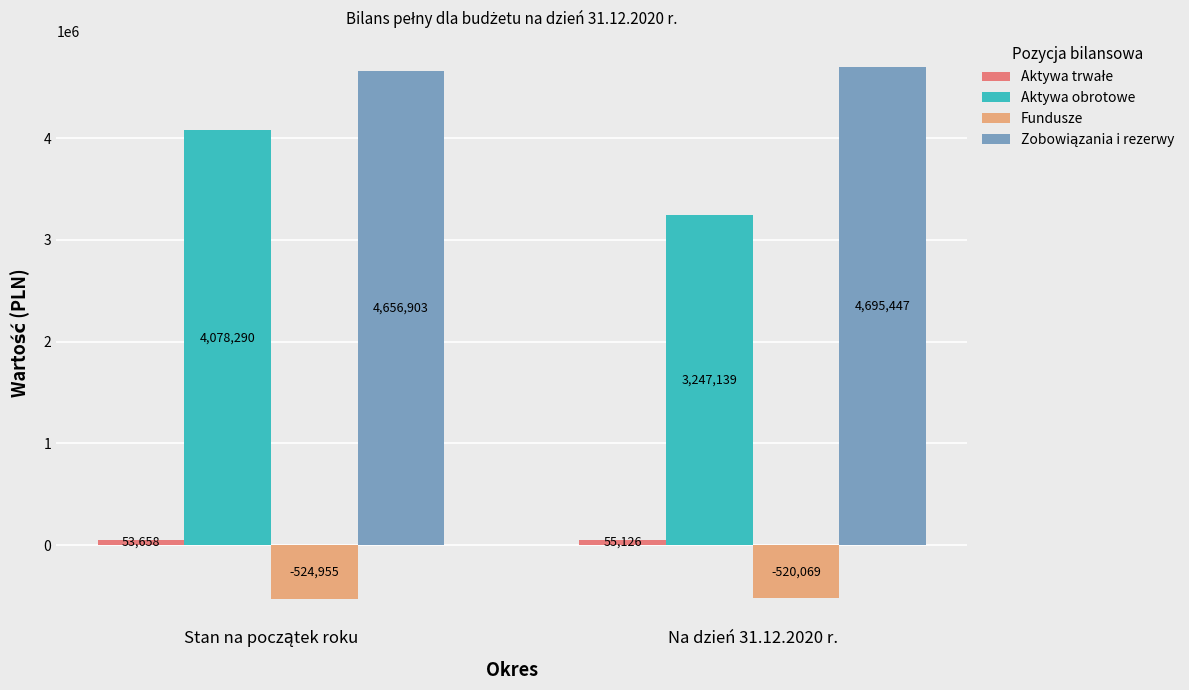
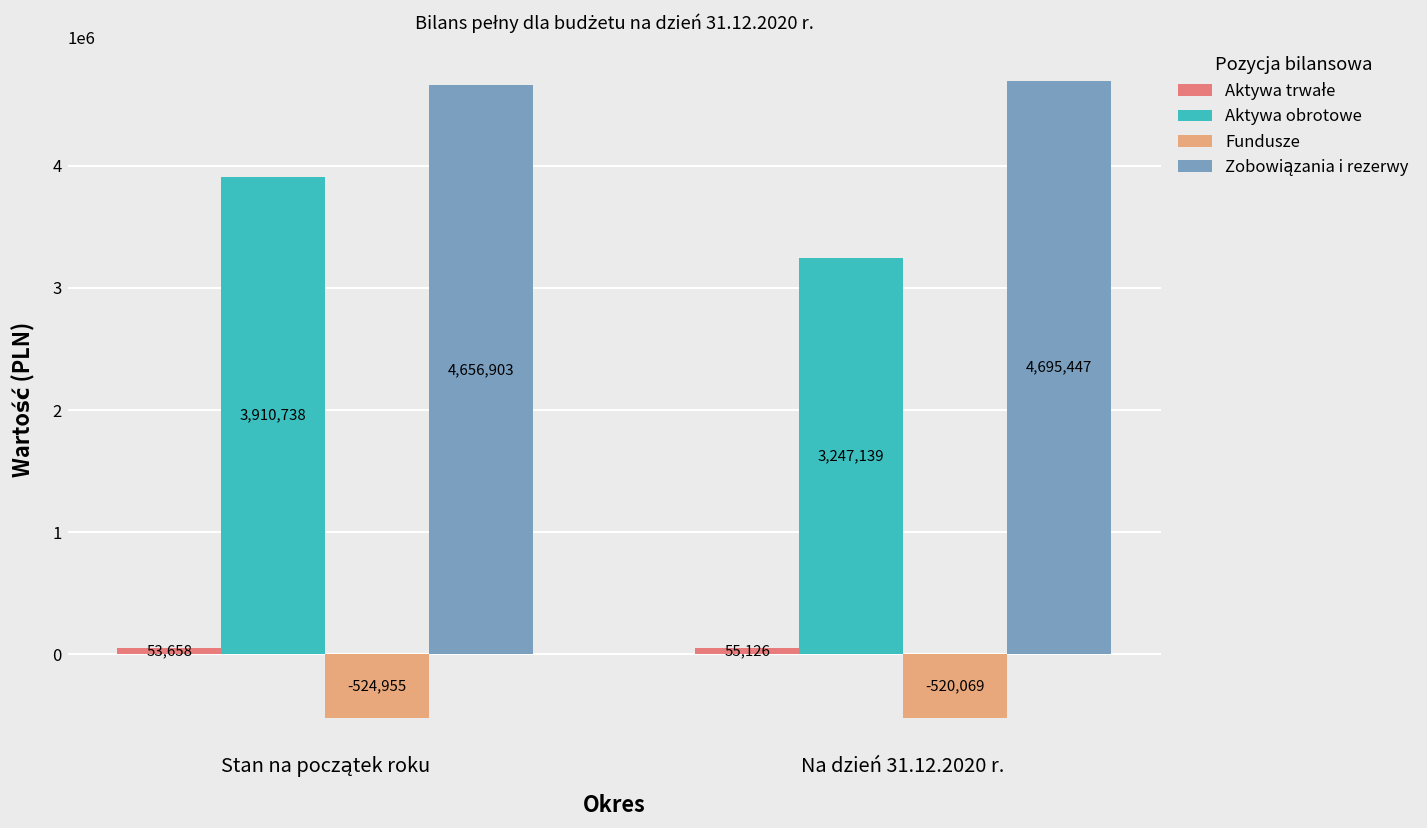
Aktywa obrotowe, Stan na początek roku: 4,078,290 -> 3,910,738
